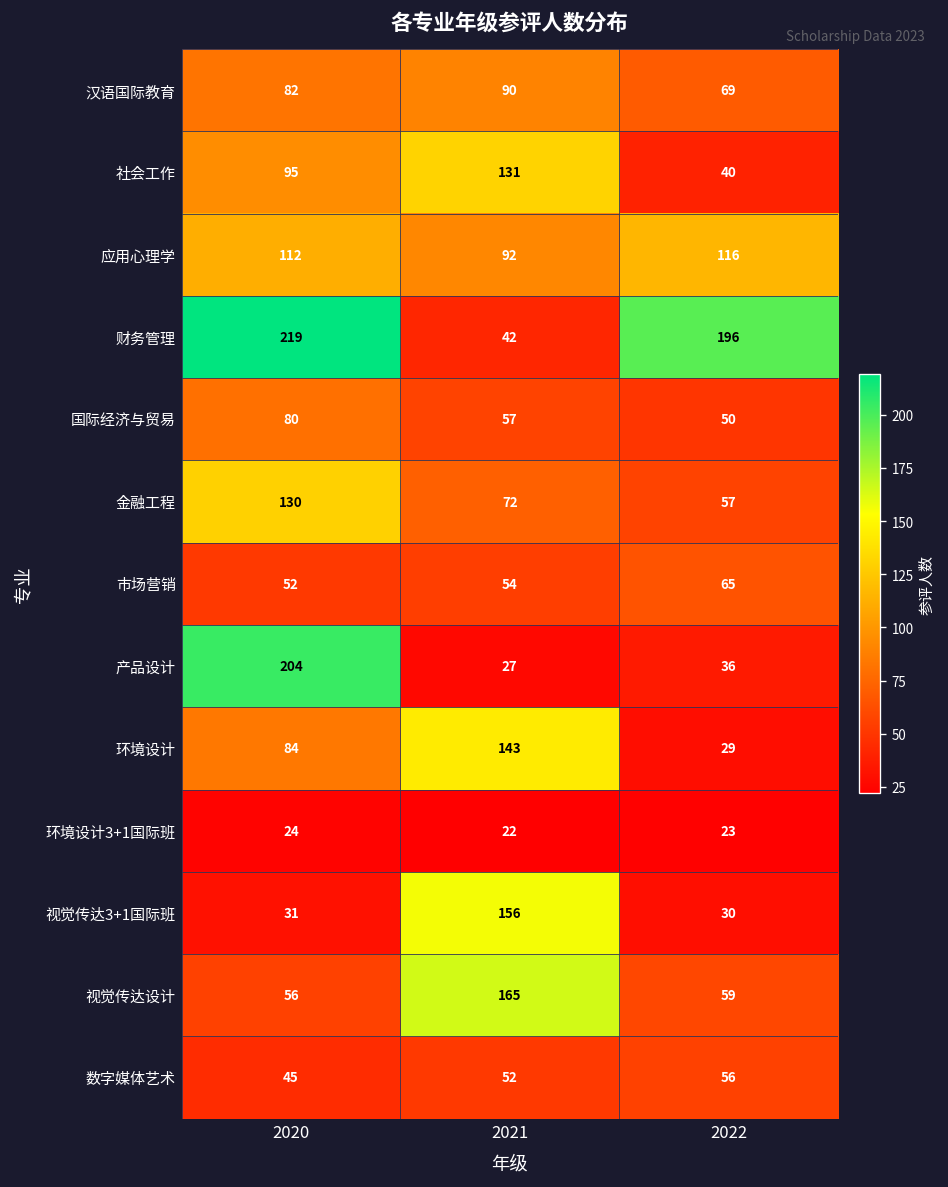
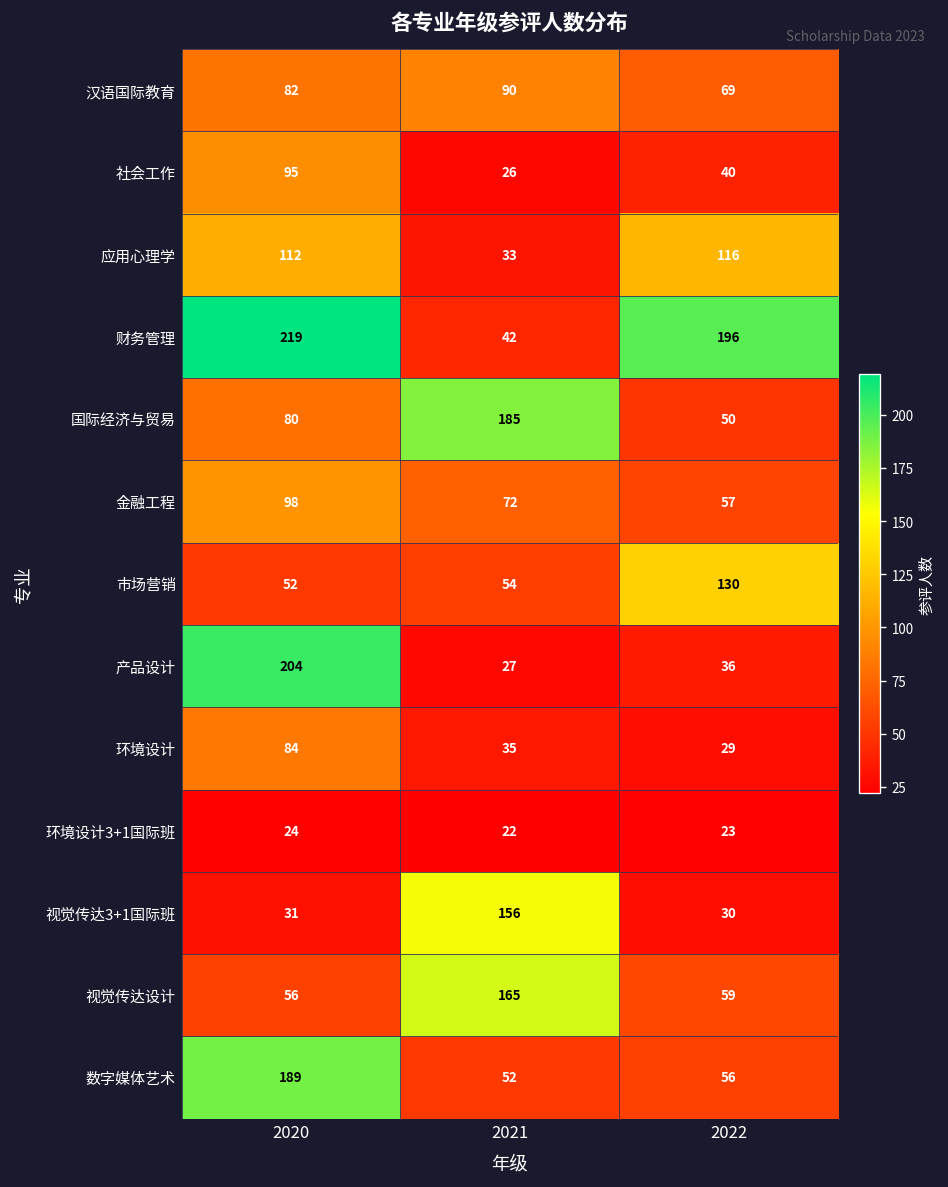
社会工作, 2021: 131 -> 26
应用心理学, 2021: 92 -> 33
国际经济与贸易, 2021: 57 -> 185
金融工程, 2020: 130 -> 98
市场营销, 2022: 65 -> 130
环境设计, 2021: 143 -> 35
数字媒体艺术, 2020: 45 -> 189
